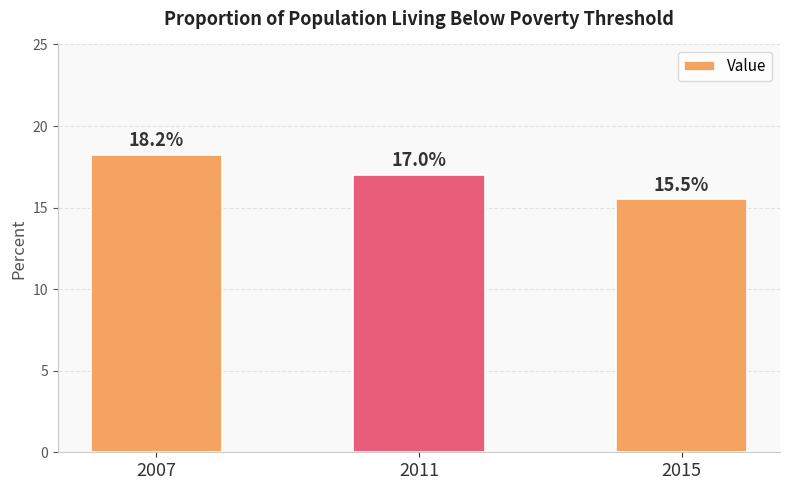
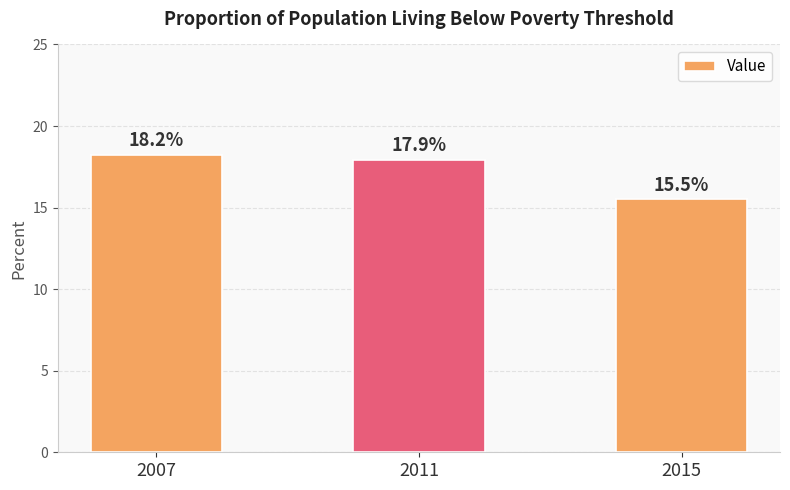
2011: 17.0% -> 17.9%
